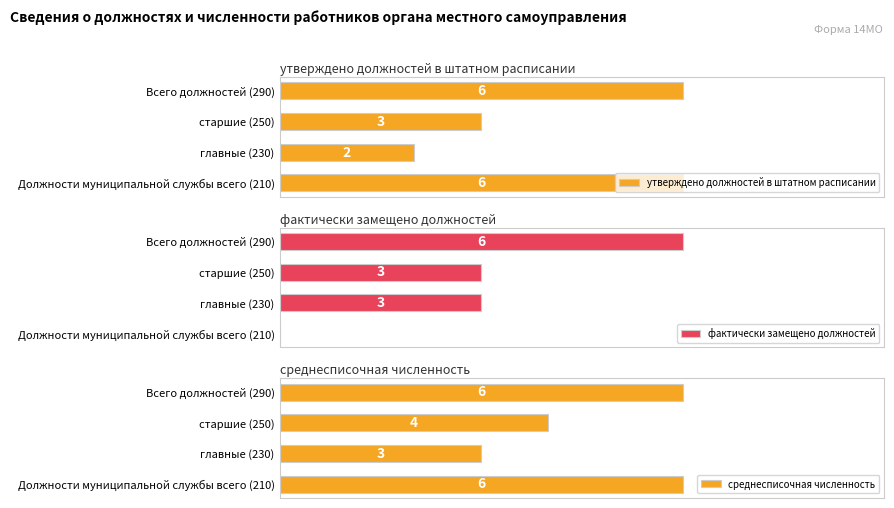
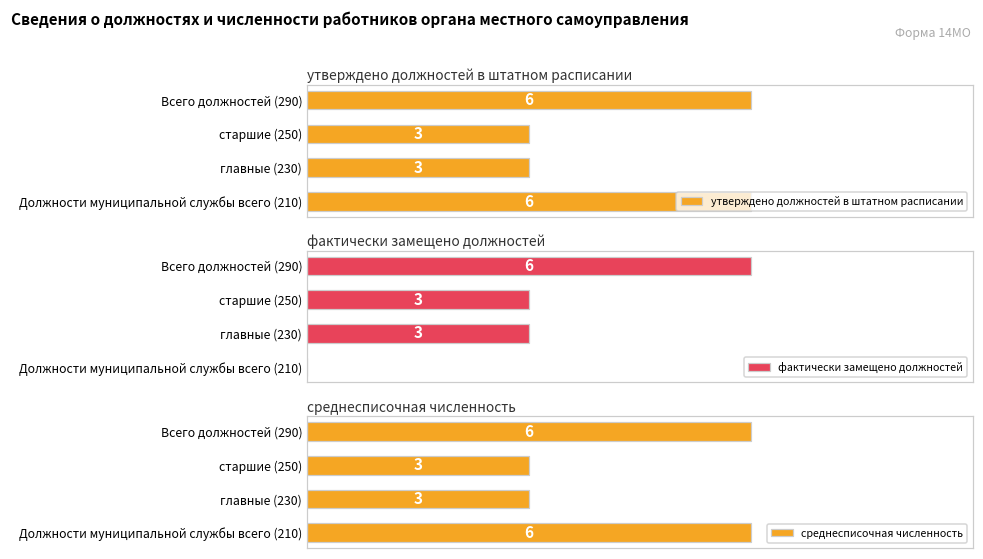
утверждено должностей в штатном расписании, главные (230): 2 -> 3
среднесписочная численность, старшие (250): 4 -> 3
